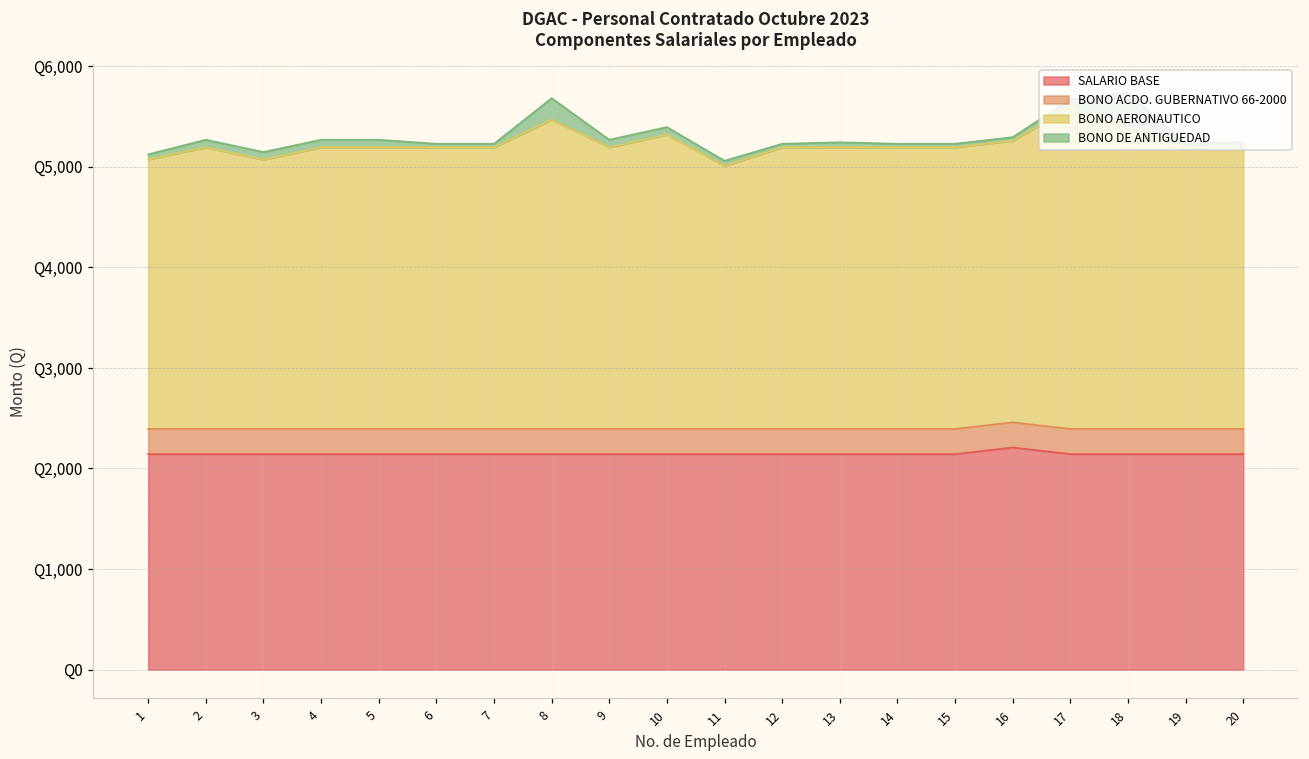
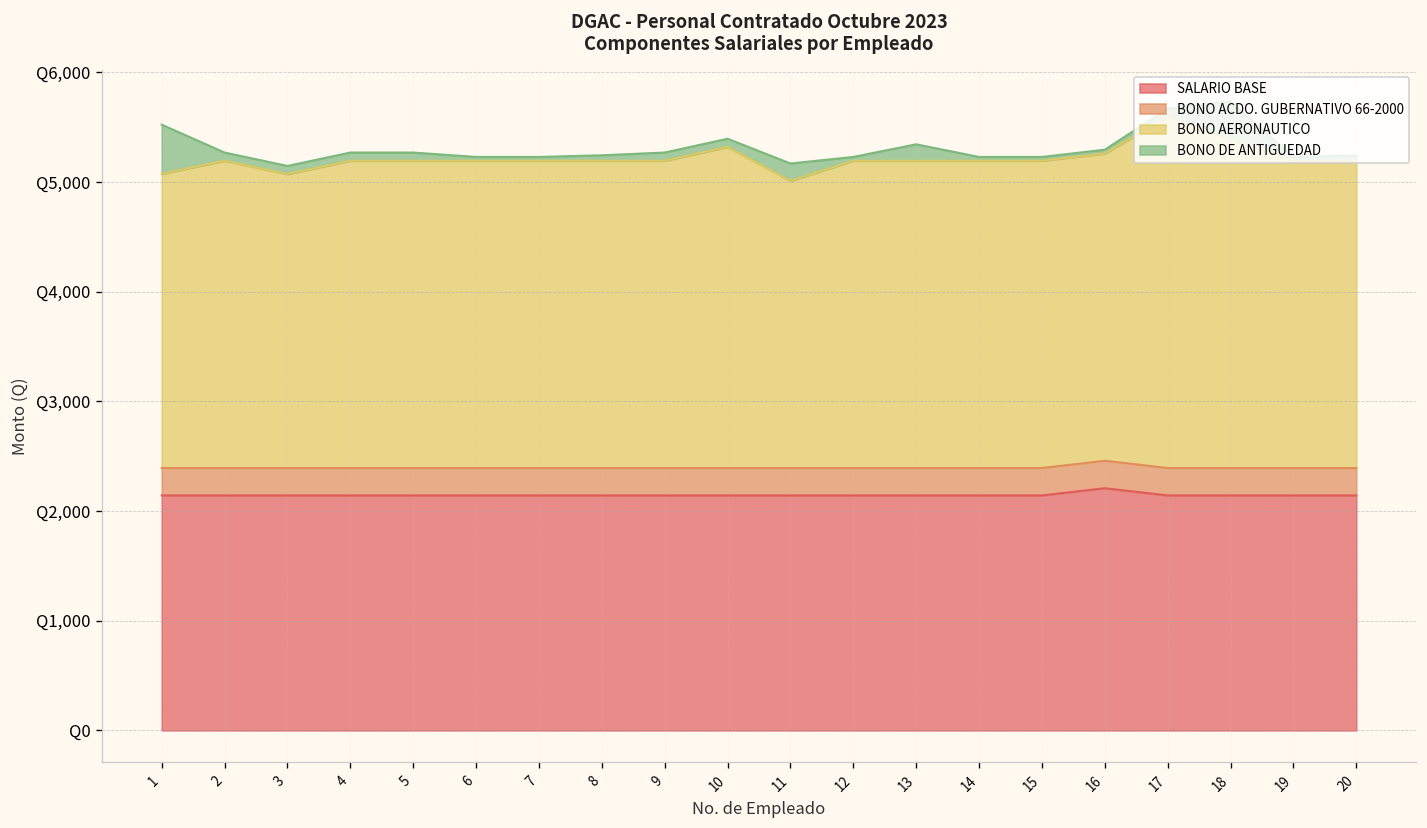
BONO DE ANTIGUEDAD, 1: Q100 -> Q400
BONO AERONAUTICO, 8: Q3,100 -> Q2,800
BONO DE ANTIGUEDAD, 8: Q200 -> Q100
BONO DE ANTIGUEDAD, 11: Q100 -> Q200
BONO DE ANTIGUEDAD, 13: Q100 -> Q200
